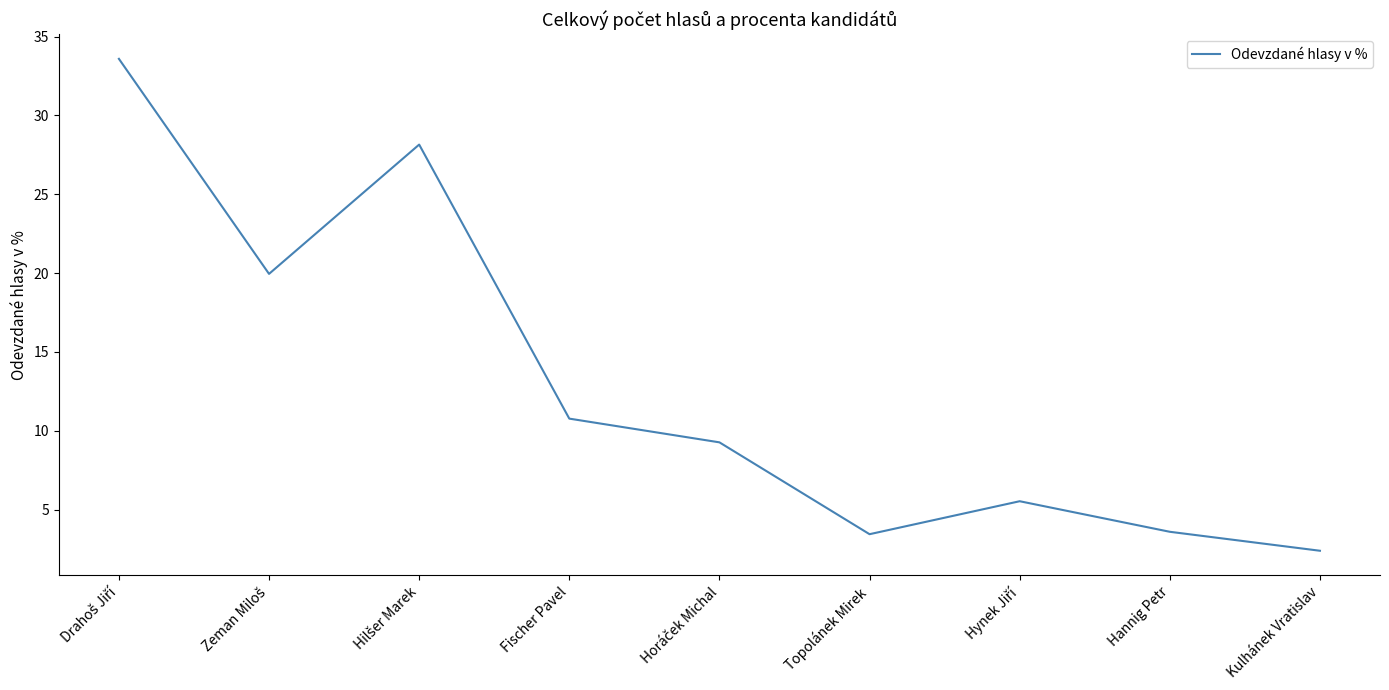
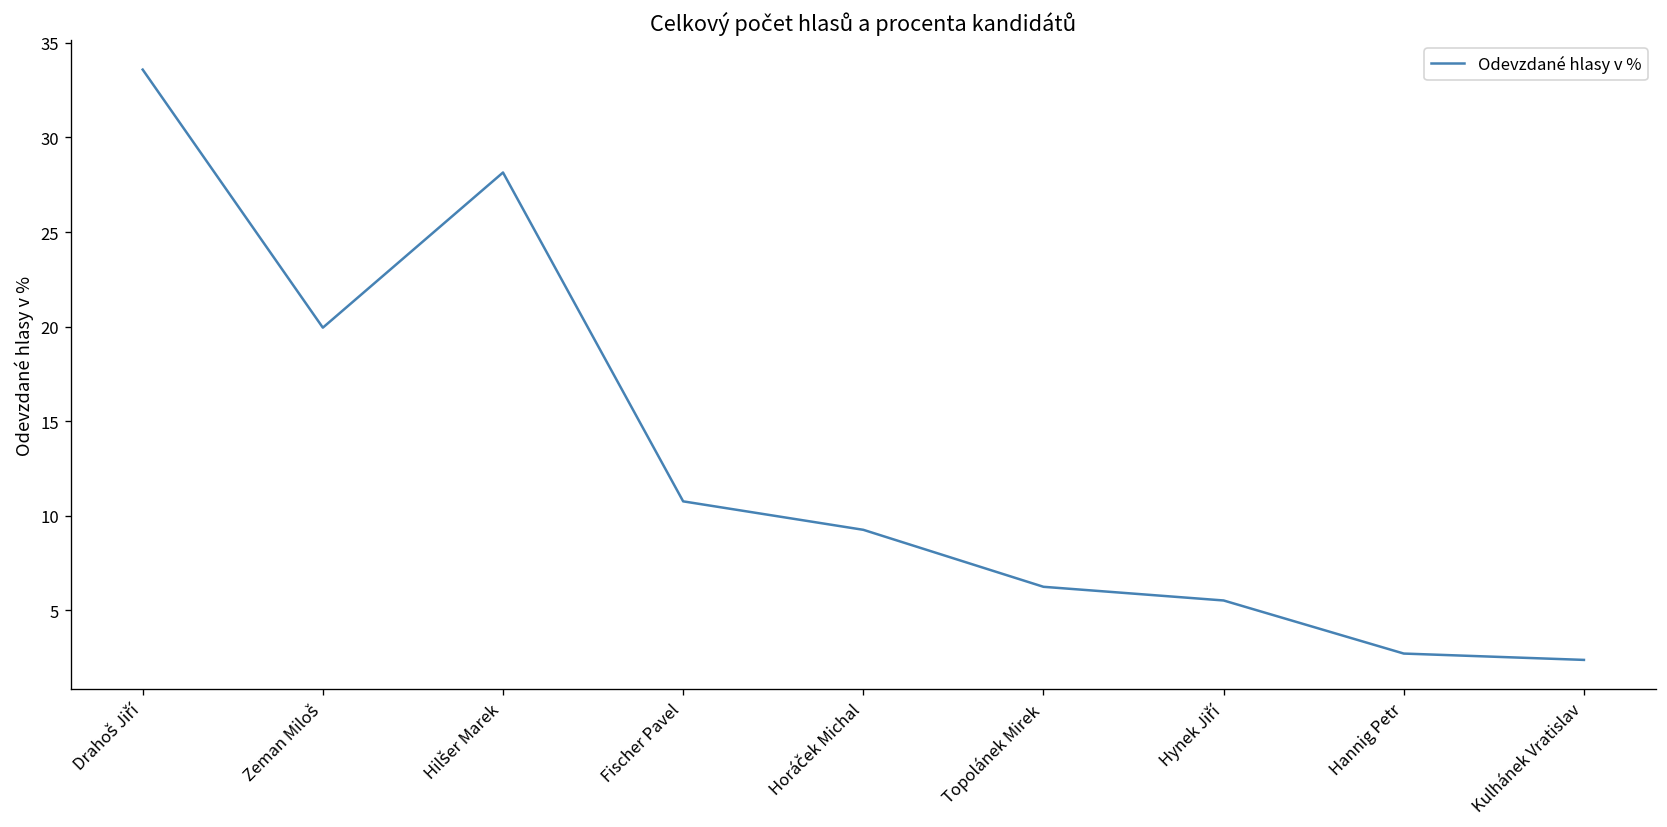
Topolánek Mirek: 3.4 -> 6.3
Hannig Petr: 3.6 -> 2.7
